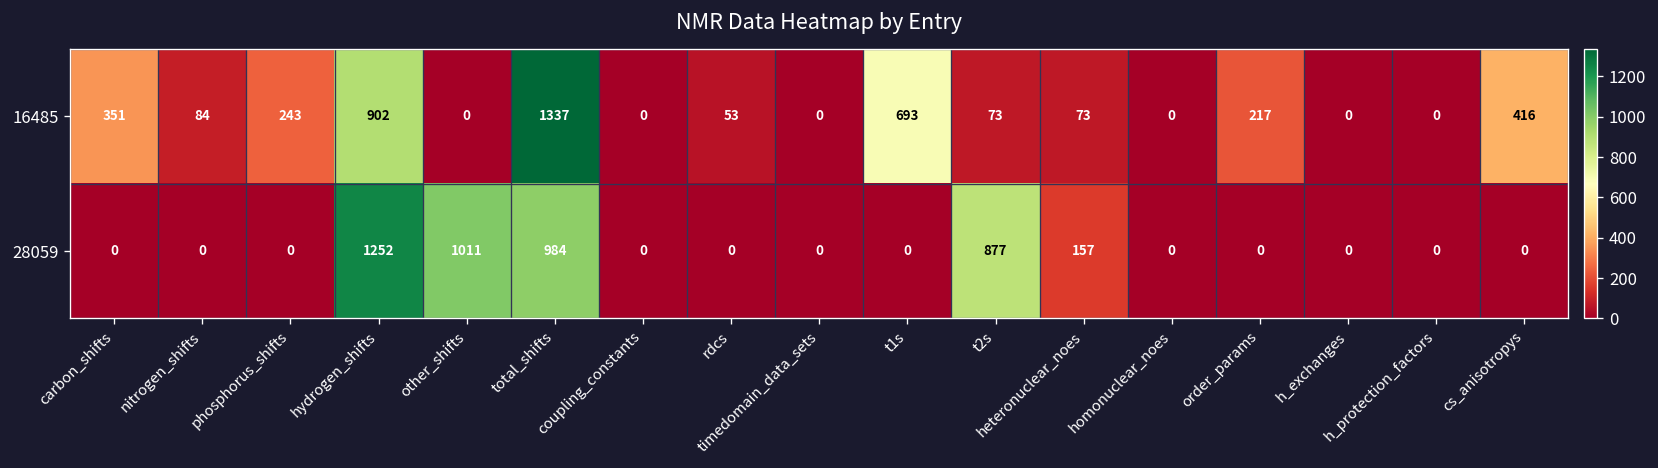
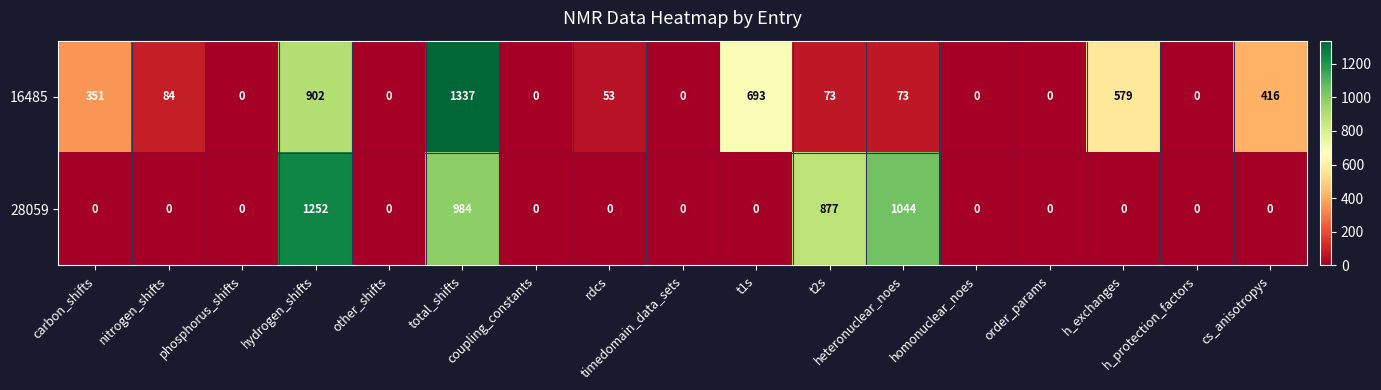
16485, phosphorus_shifts: 243 -> 0
16485, order_params: 217 -> 0
16485, h_exchanges: 0 -> 579
28059, other_shifts: 1011 -> 0
28059, heteronuclear_noes: 157 -> 1044
